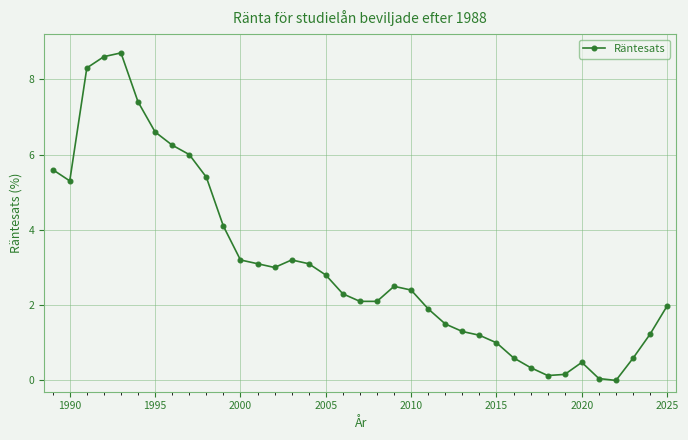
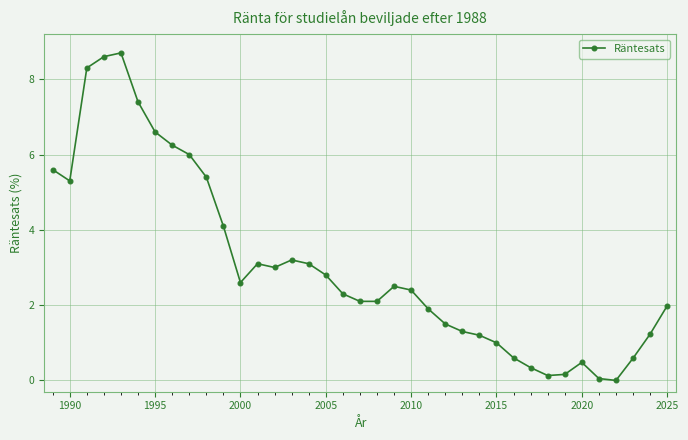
2000: 3.2 -> 2.6
